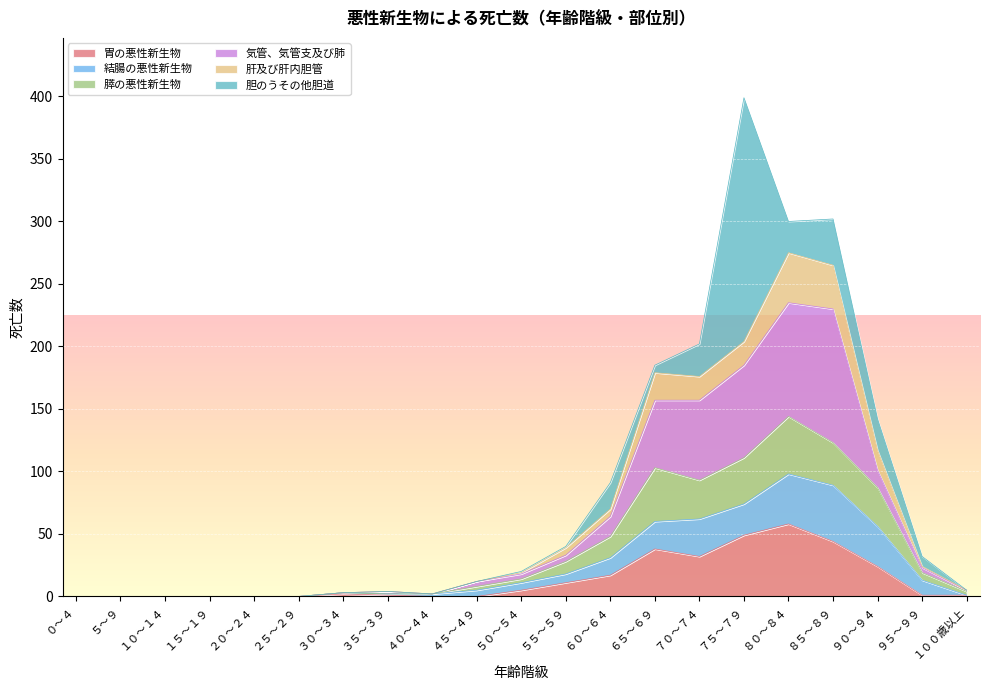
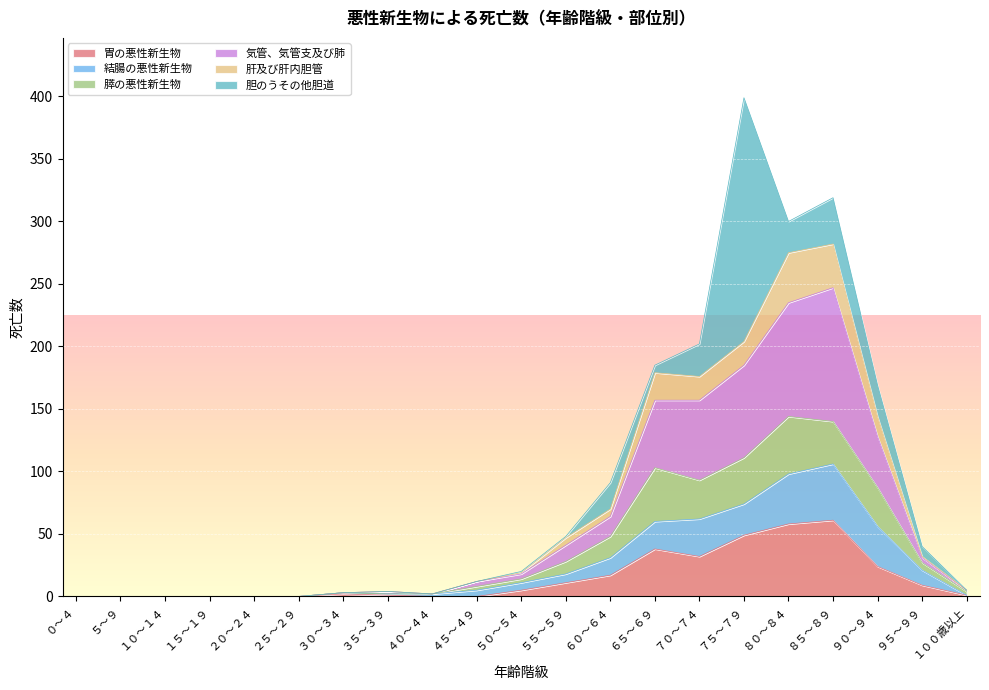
気管、気管支及び肺, ５５～５９: 5 -> 13
胃の悪性新生物, ８５～８９: 44 -> 61
気管、気管支及び肺, ９０～９４: 14 -> 41
胃の悪性新生物, ９５～９９: 1 -> 9
